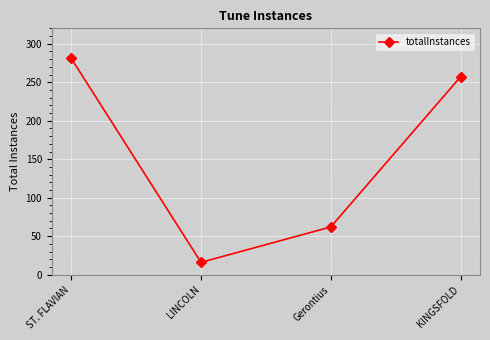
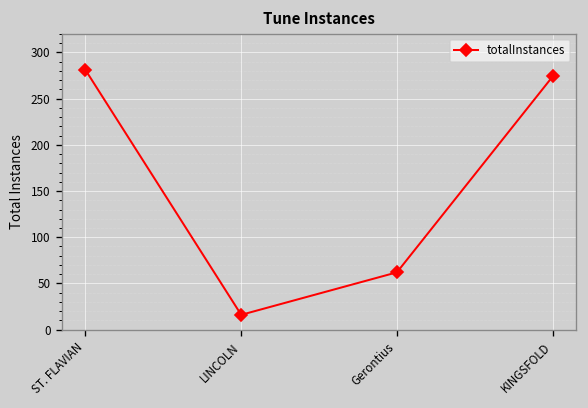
KINGSFOLD: 260 -> 270
